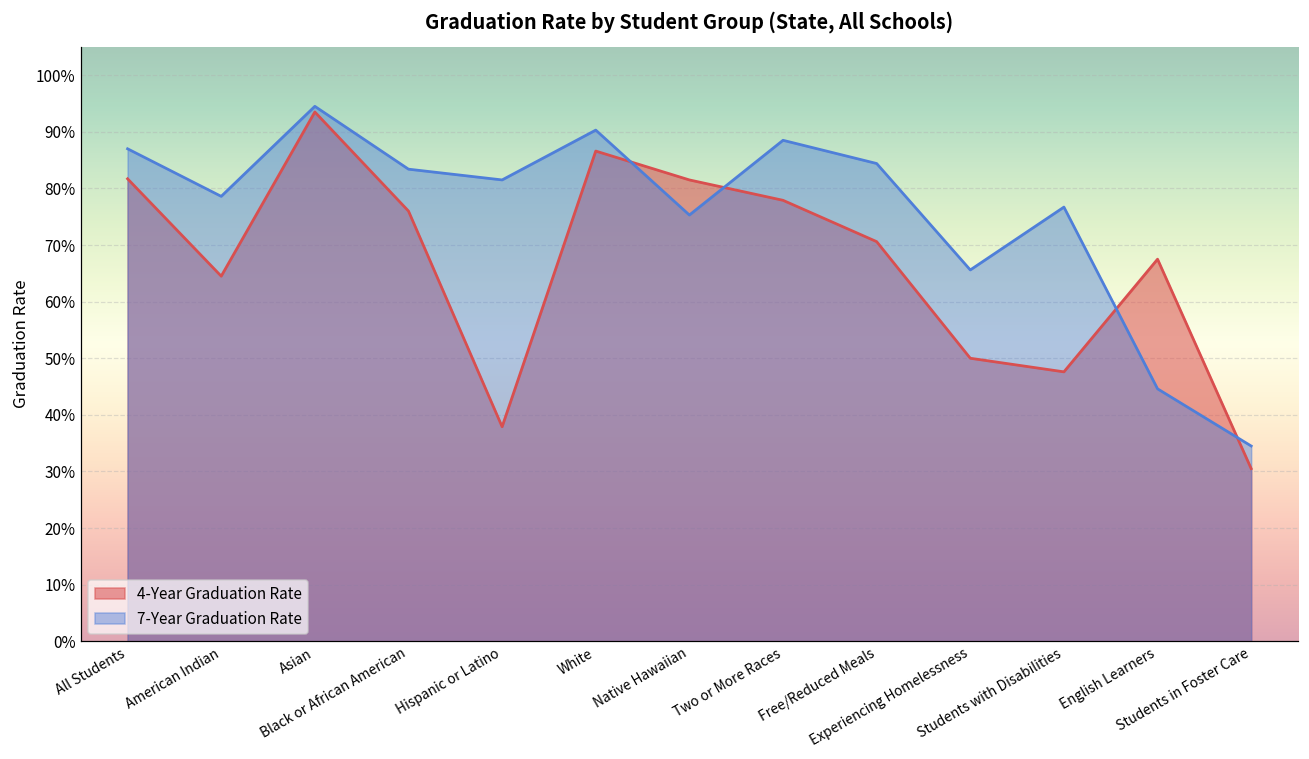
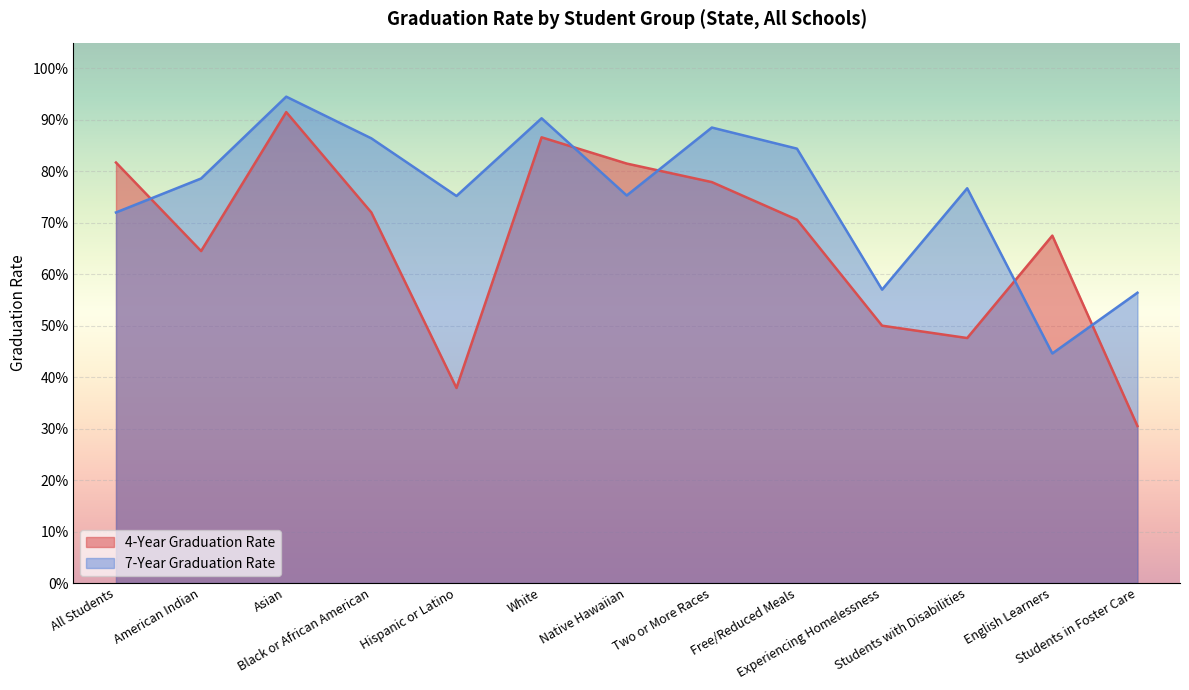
7-Year Graduation Rate, All Students: 87% -> 72%
4-Year Graduation Rate, Asian: 94% -> 92%
4-Year Graduation Rate, Black or African American: 76% -> 72%
7-Year Graduation Rate, Black or African American: 83% -> 86%
7-Year Graduation Rate, Hispanic or Latino: 82% -> 75%
7-Year Graduation Rate, Experiencing Homelessness: 66% -> 57%
7-Year Graduation Rate, Students in Foster Care: 35% -> 56%
